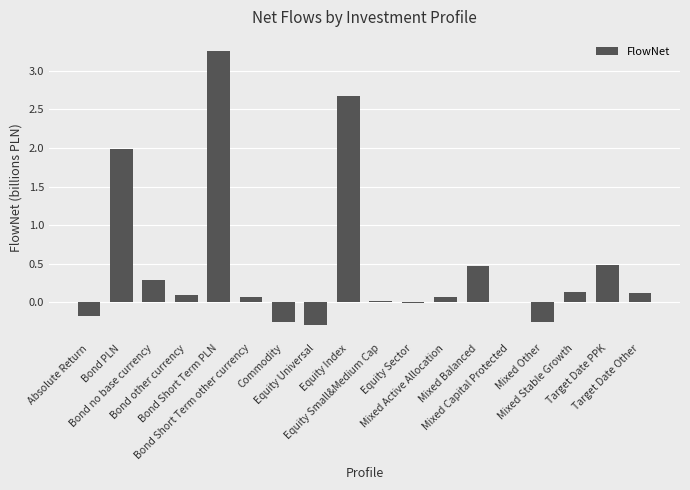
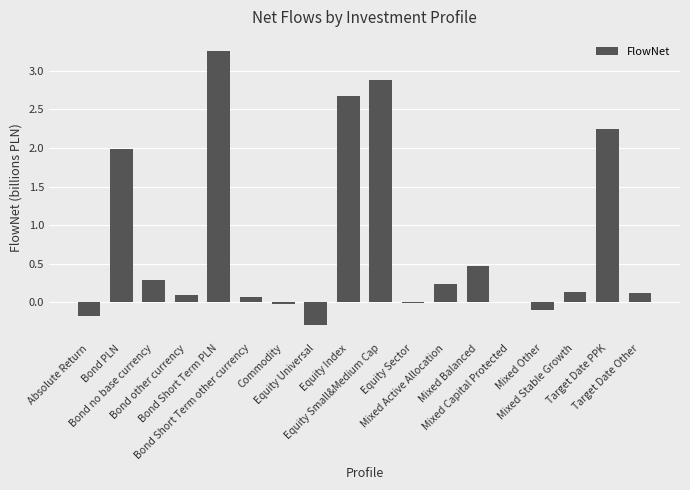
Commodity: -0.3 -> 0.0
Equity Small&Medium Cap: 0.0 -> 2.9
Mixed Active Allocation: 0.1 -> 0.2
Mixed Other: -0.3 -> -0.1
Target Date PPK: 0.5 -> 2.2
